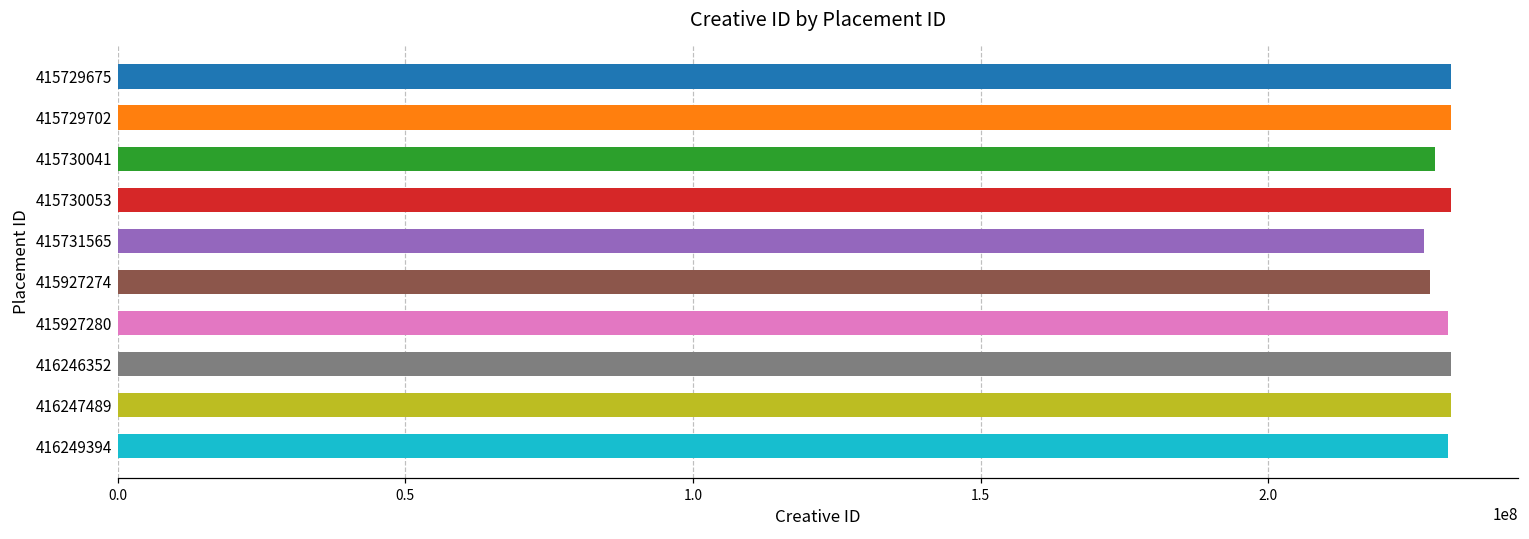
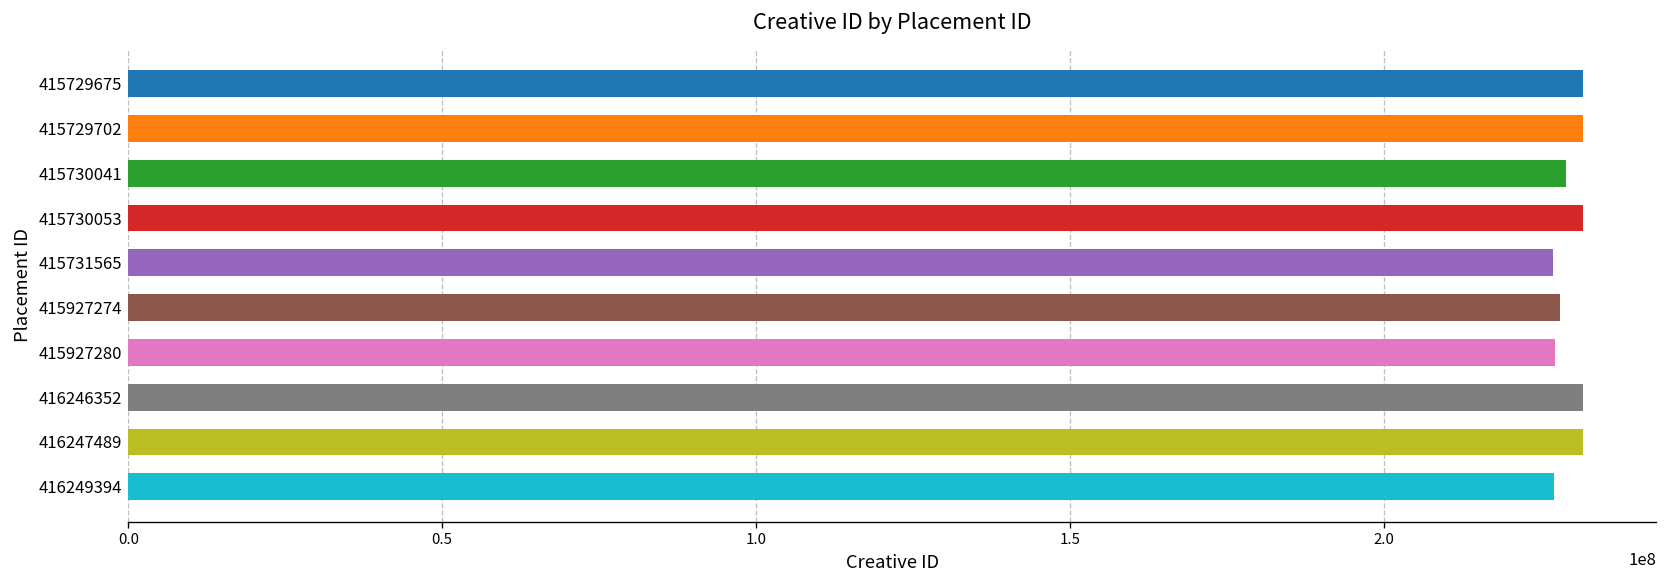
415927280: 231000000 -> 227000000
416249394: 231000000 -> 227000000
